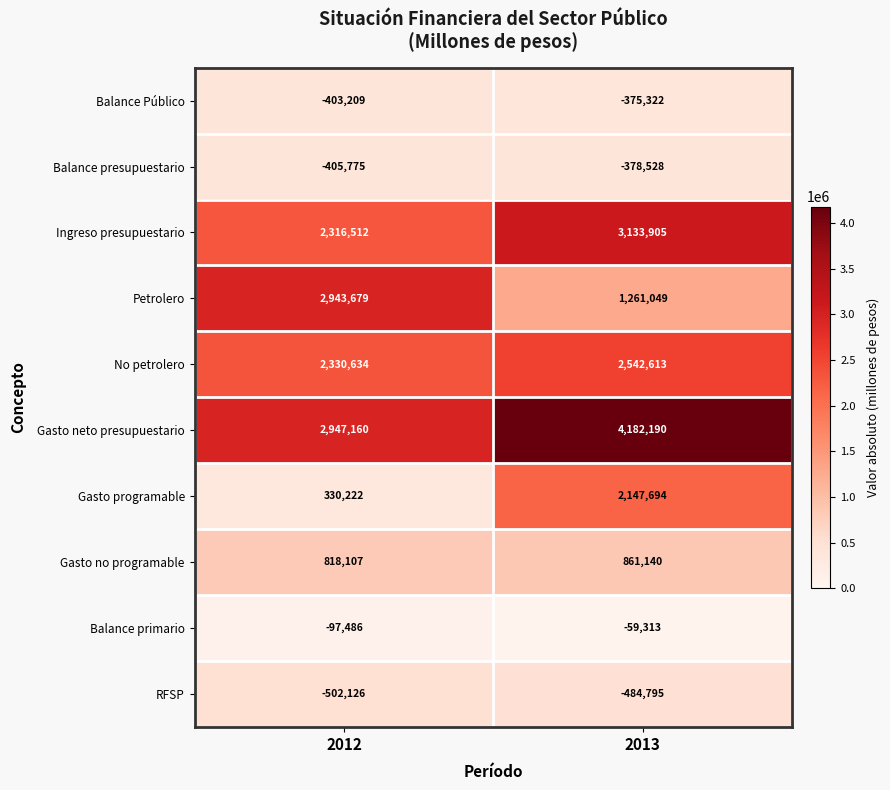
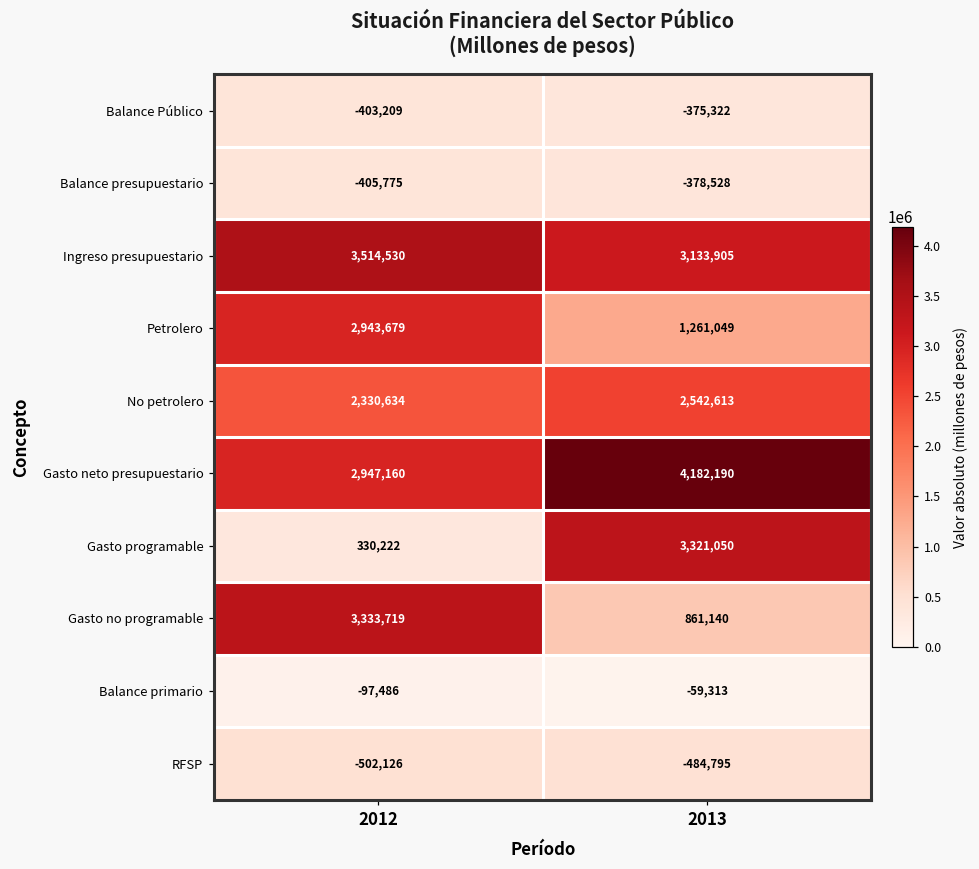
Ingreso presupuestario, 2012: 2,316,512 -> 3,514,530
Gasto programable, 2013: 2,147,694 -> 3,321,050
Gasto no programable, 2012: 818,107 -> 3,333,719
